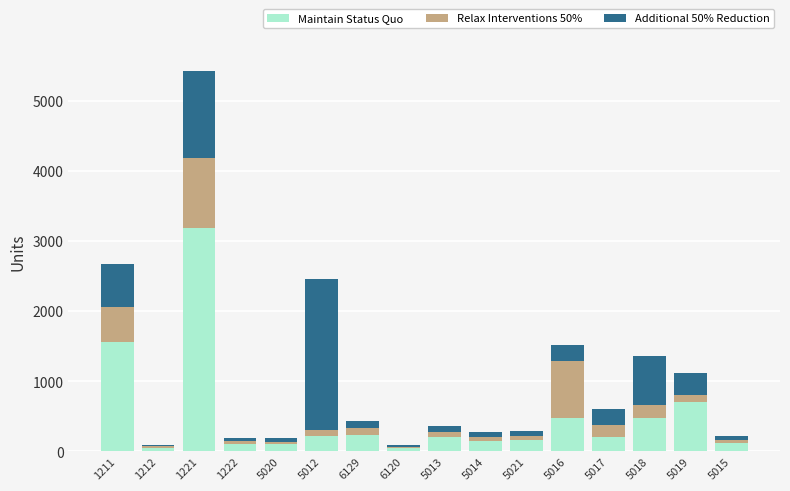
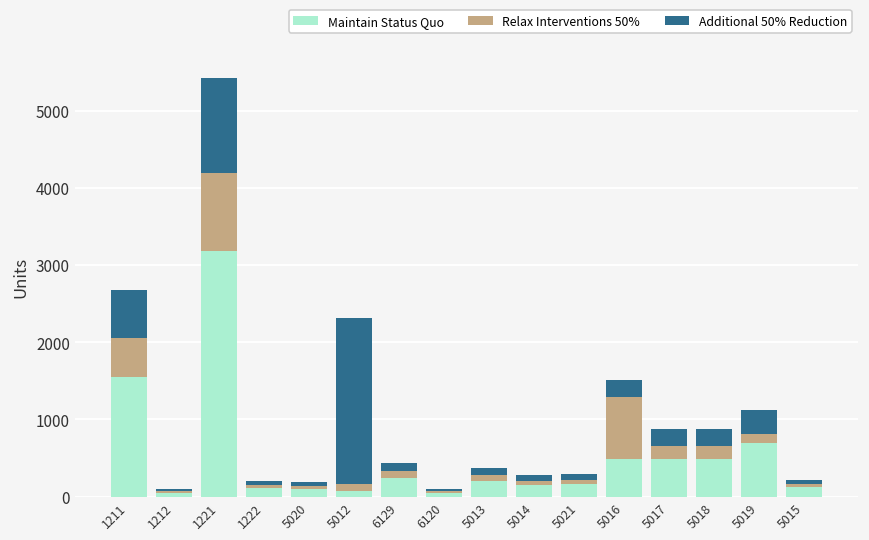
Maintain Status Quo, 5012: 200 -> 100
Maintain Status Quo, 5017: 200 -> 500
Additional 50% Reduction, 5018: 700 -> 200
